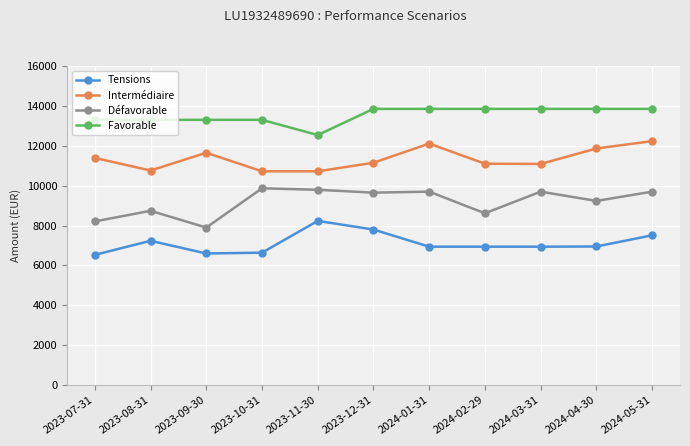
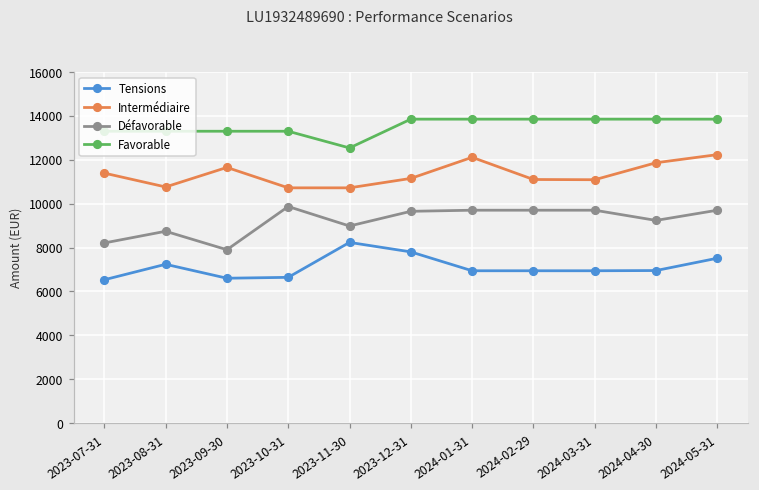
Défavorable, 2023-11-30: 9800 -> 9000
Défavorable, 2024-02-29: 8600 -> 9700
